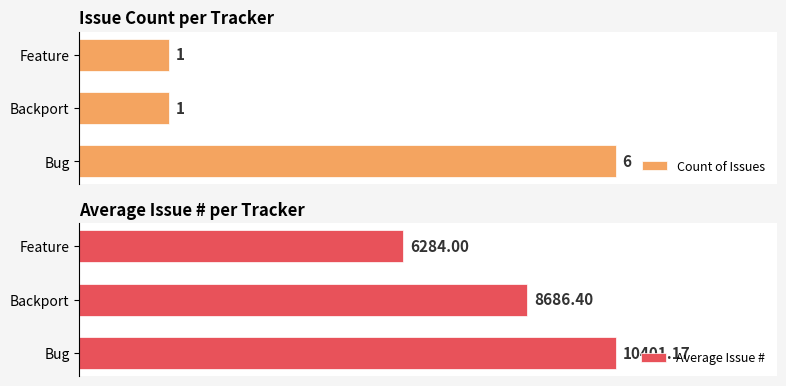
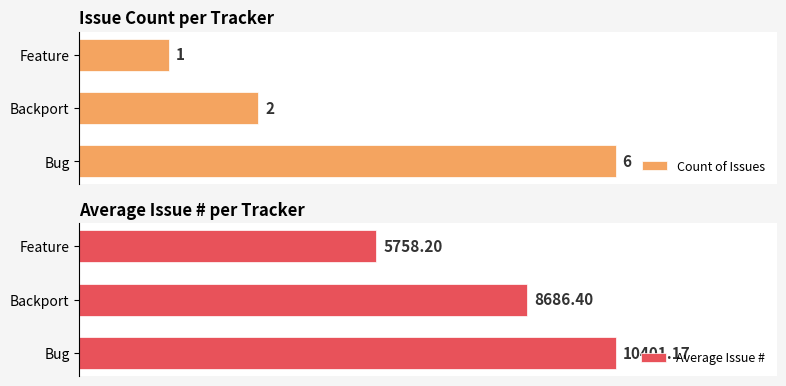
Issue Count per Tracker, Backport: 1 -> 2
Average Issue # per Tracker, Feature: 6284.00 -> 5758.20
